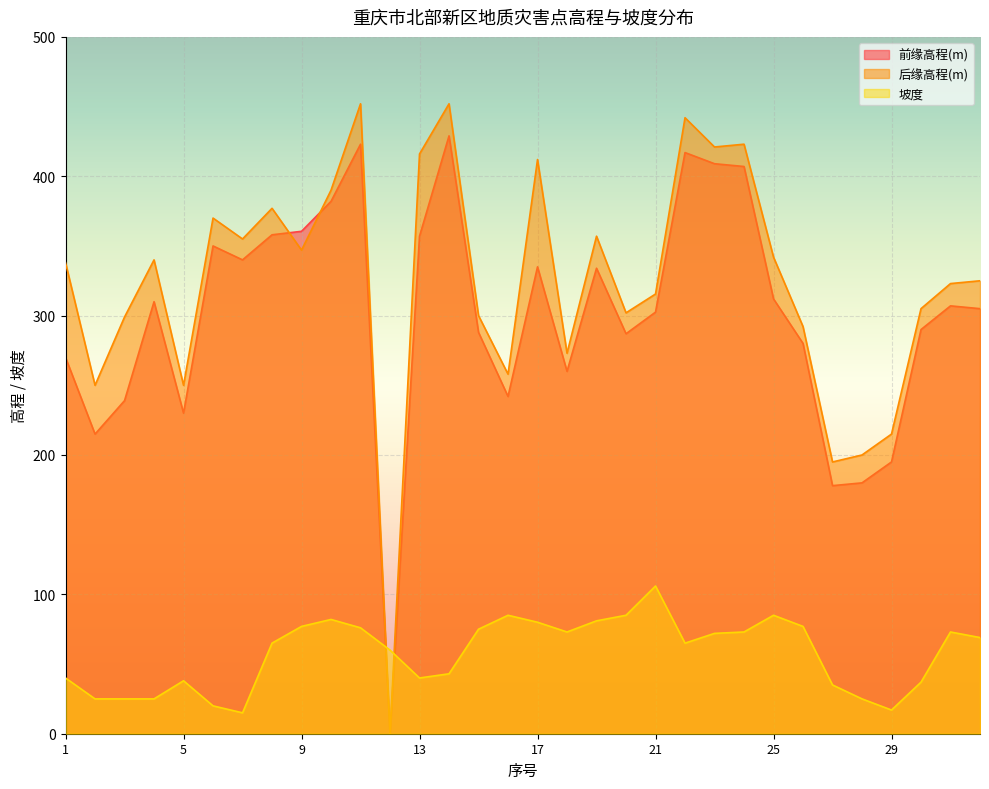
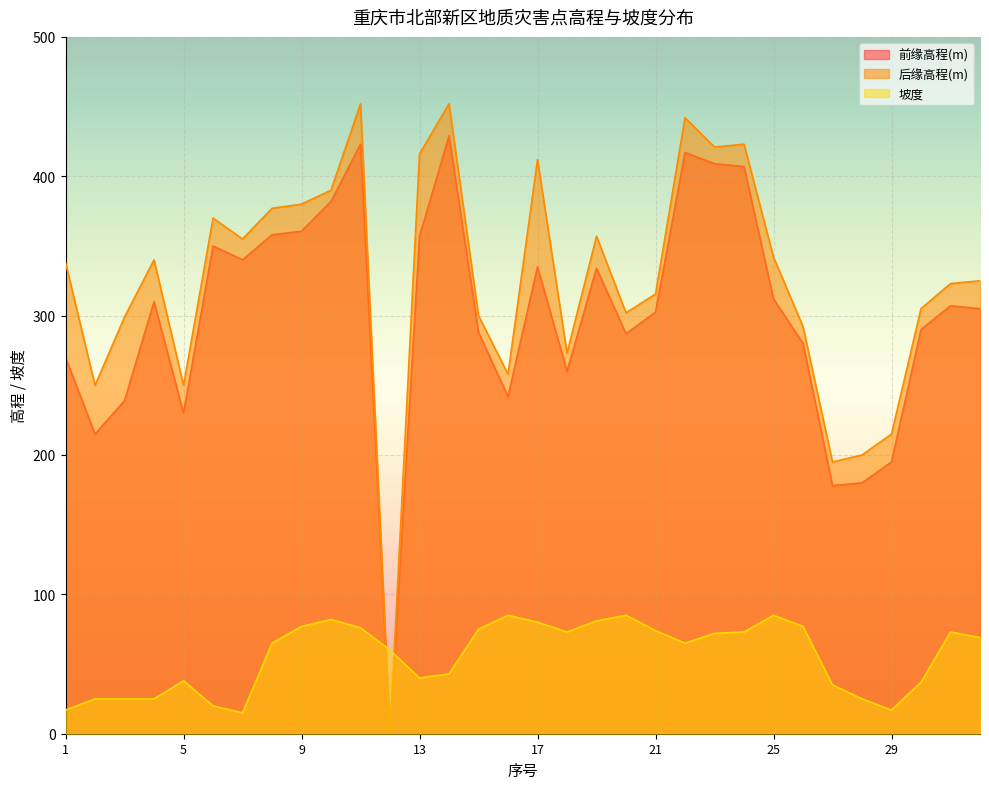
坡度, 1: 40 -> 17
后缘高程(m), 9: 347 -> 380
坡度, 21: 106 -> 74
